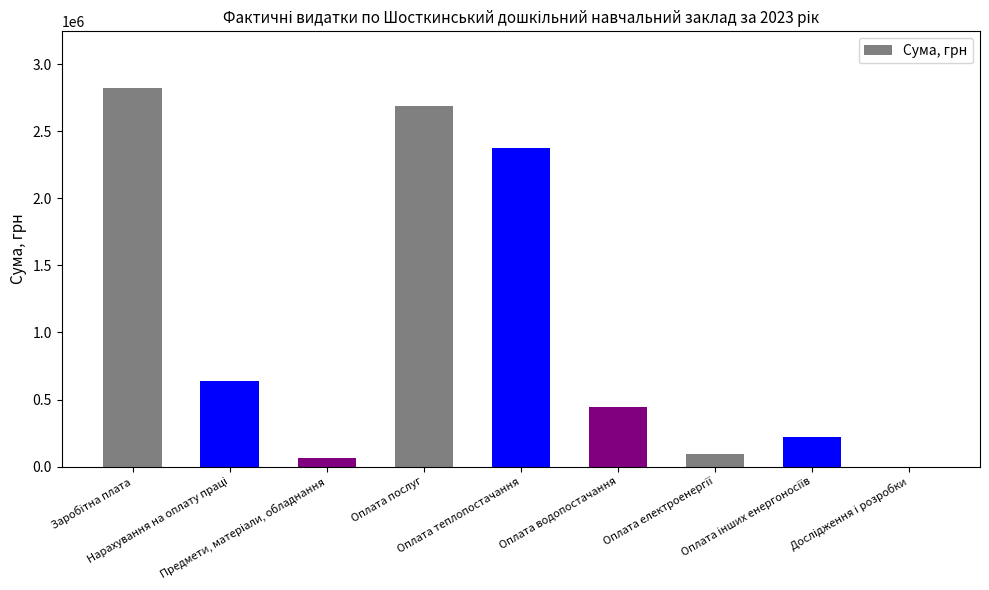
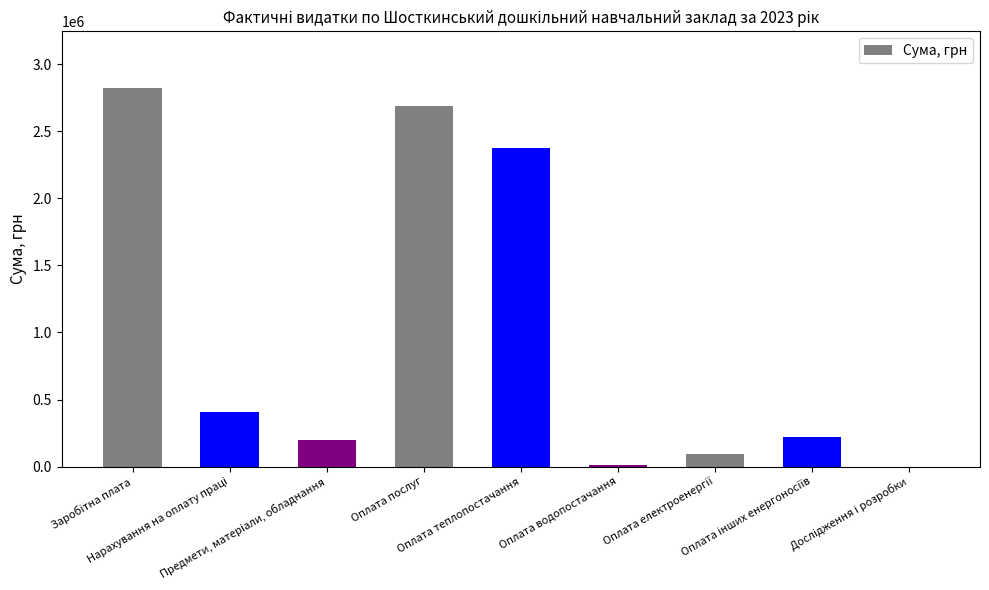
Нарахування на оплату праці: 640000 -> 410000
Предмети, матеріали, обладнання: 70000 -> 200000
Оплата водопостачання: 440000 -> 10000
